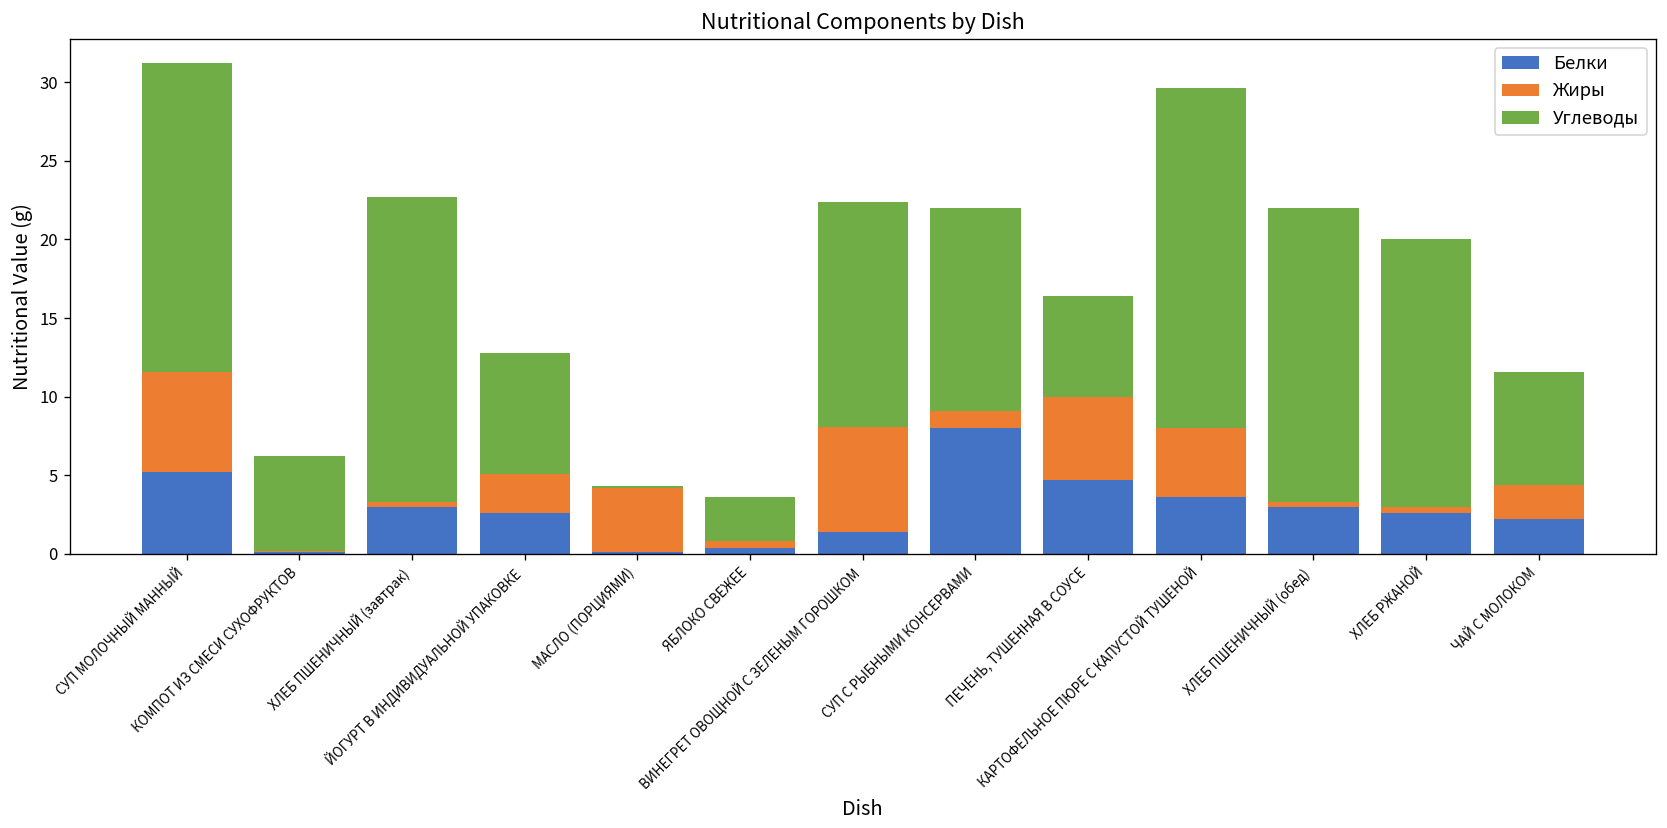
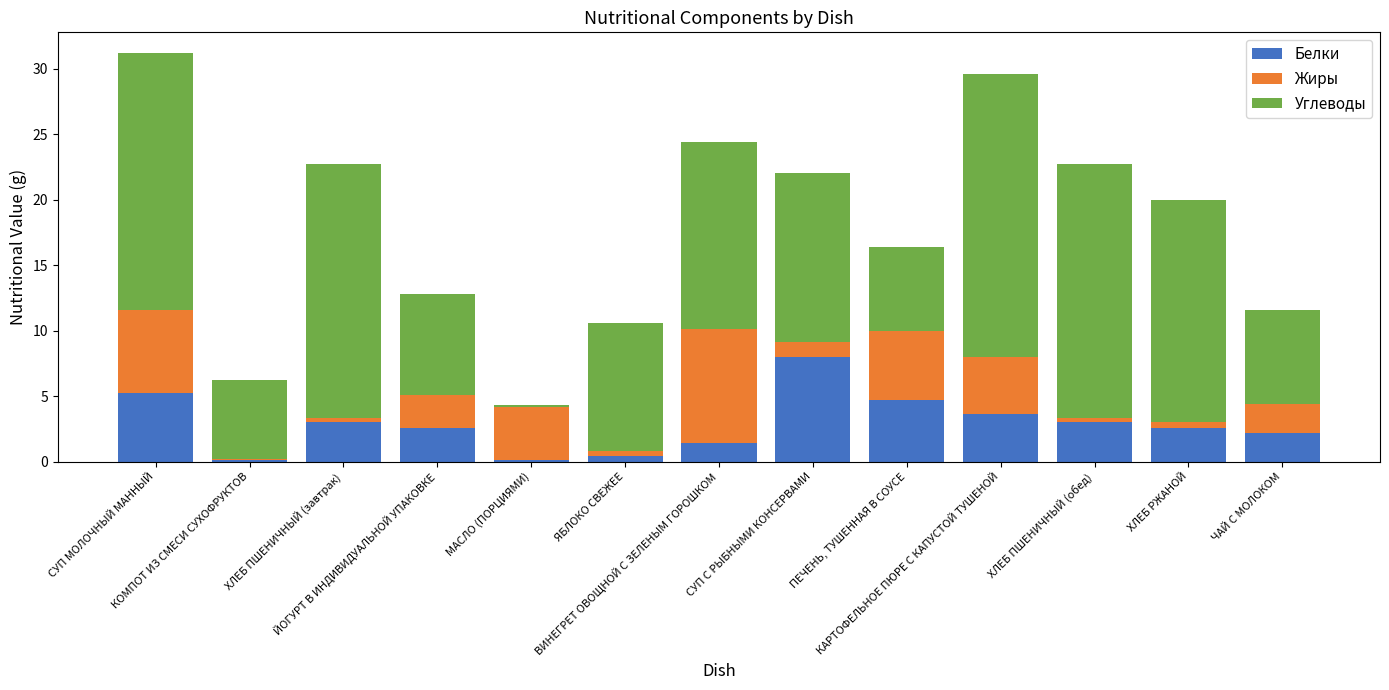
Углеводы, ЯБЛОКО СВЕЖЕЕ: 2.8 -> 9.8
Жиры, ВИНЕГРЕТ ОВОЩНОЙ С ЗЕЛЕНЫМ ГОРОШКОМ: 6.7 -> 8.7
Углеводы, ХЛЕБ ПШЕНИЧНЫЙ (обед): 18.7 -> 19.4
